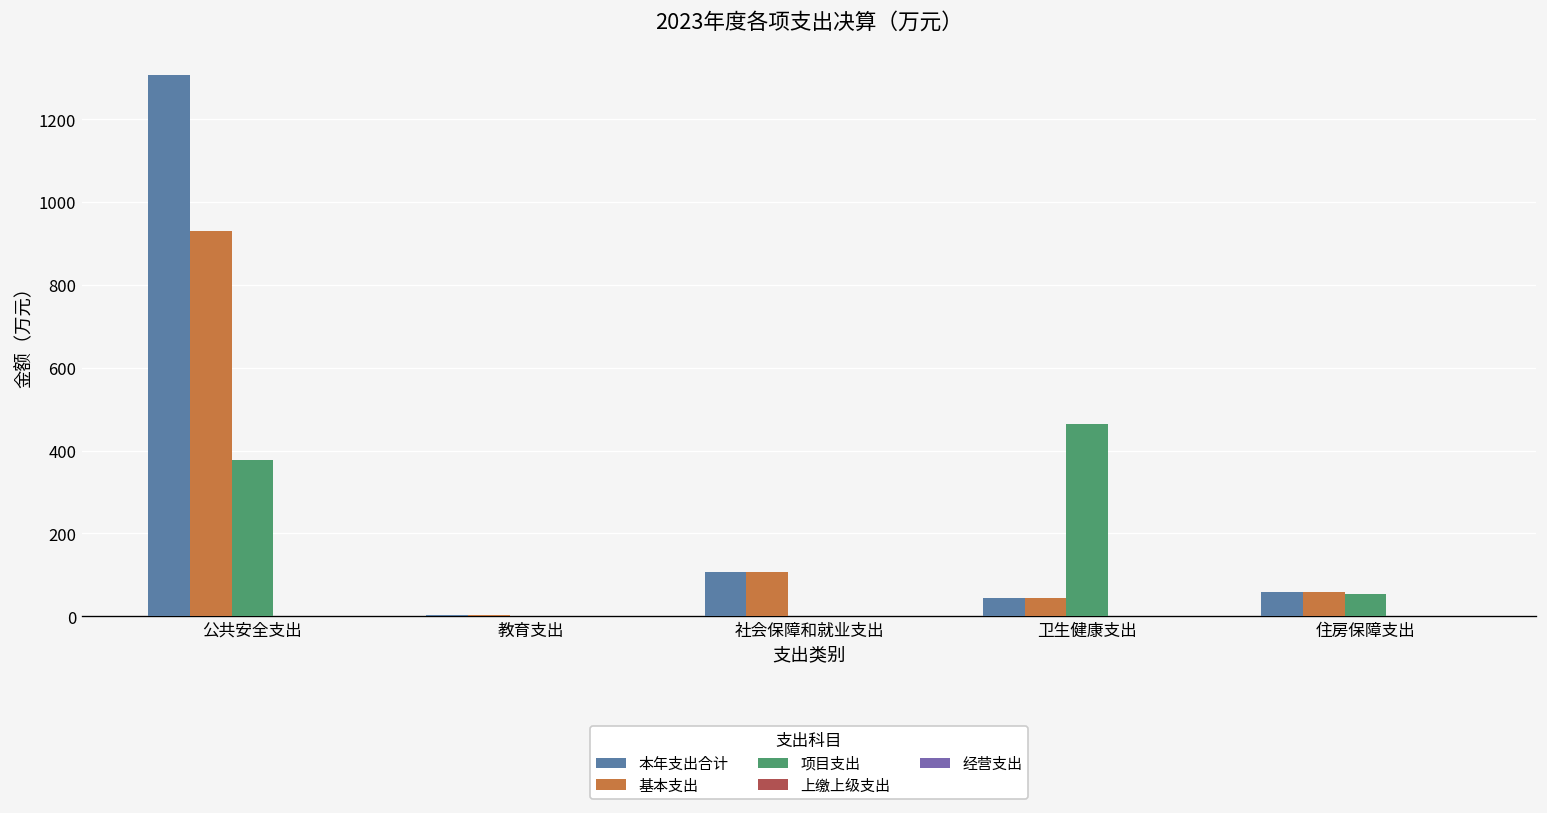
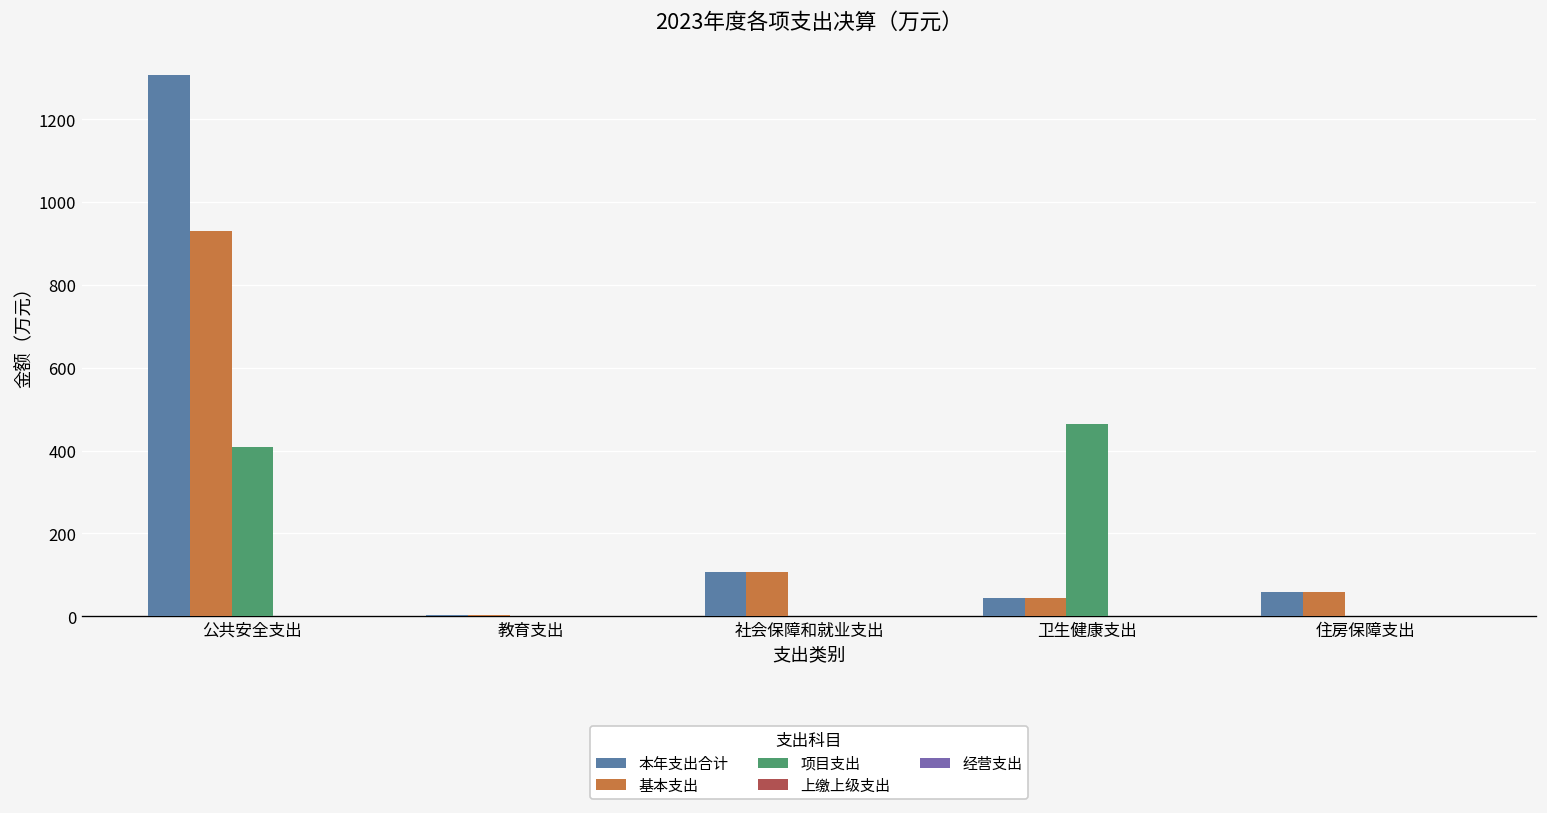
项目支出, 公共安全支出: 380 -> 410
项目支出, 住房保障支出: 50 -> 0
